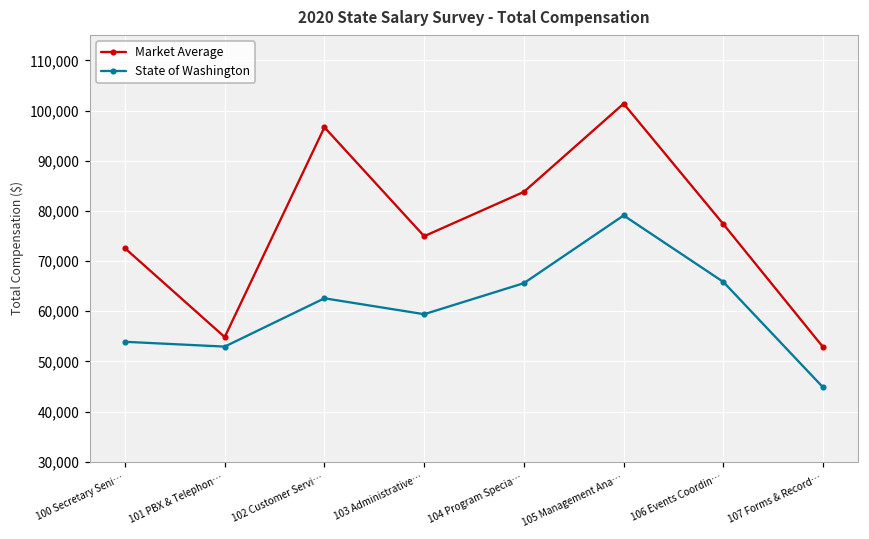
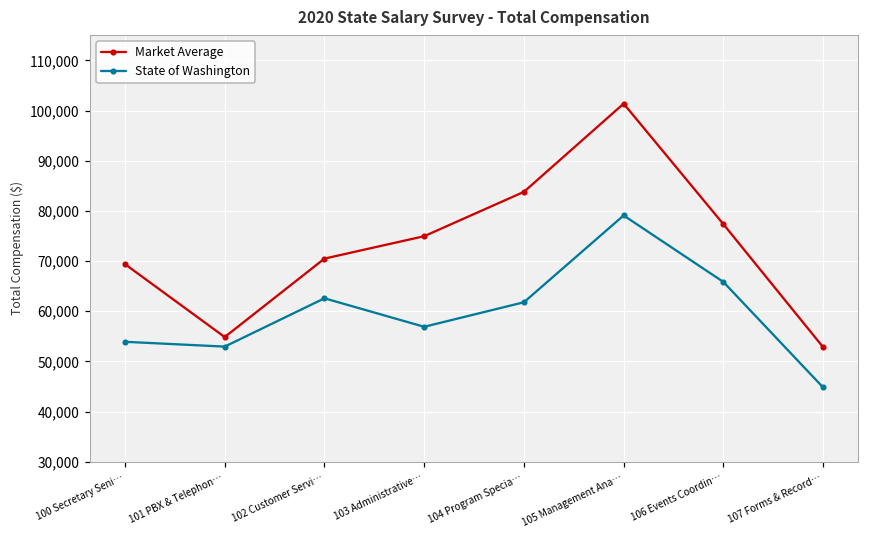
Market Average, 100 Secretary Seni…: 73,000 -> 69,000
Market Average, 102 Customer Servi…: 97,000 -> 70,000
State of Washington, 103 Administrative…: 59,000 -> 57,000
State of Washington, 104 Program Specia…: 66,000 -> 62,000
